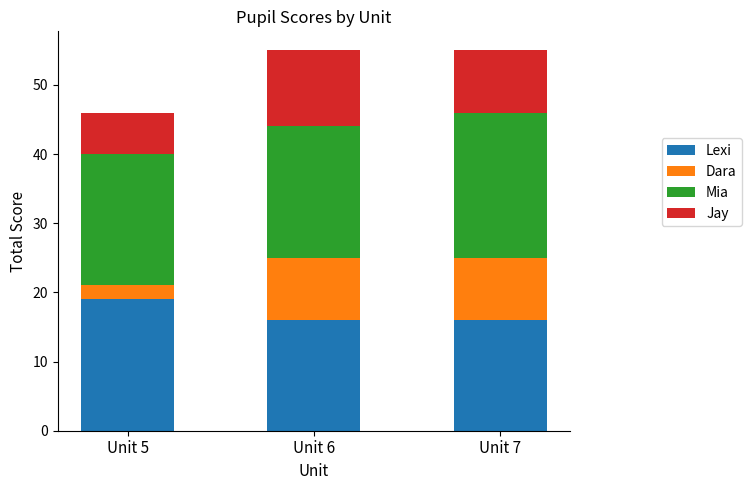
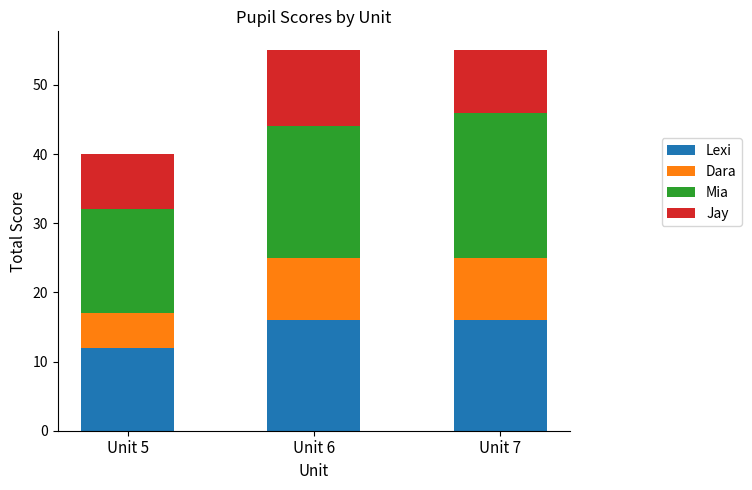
Lexi, Unit 5: 19 -> 12
Dara, Unit 5: 2 -> 5
Mia, Unit 5: 19 -> 15
Jay, Unit 5: 6 -> 8
